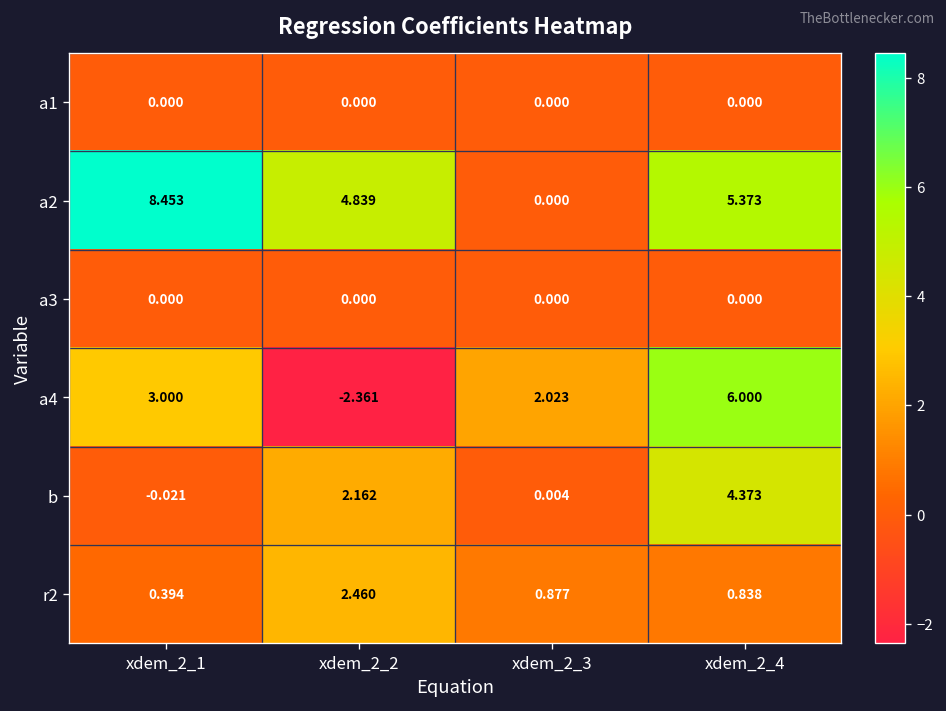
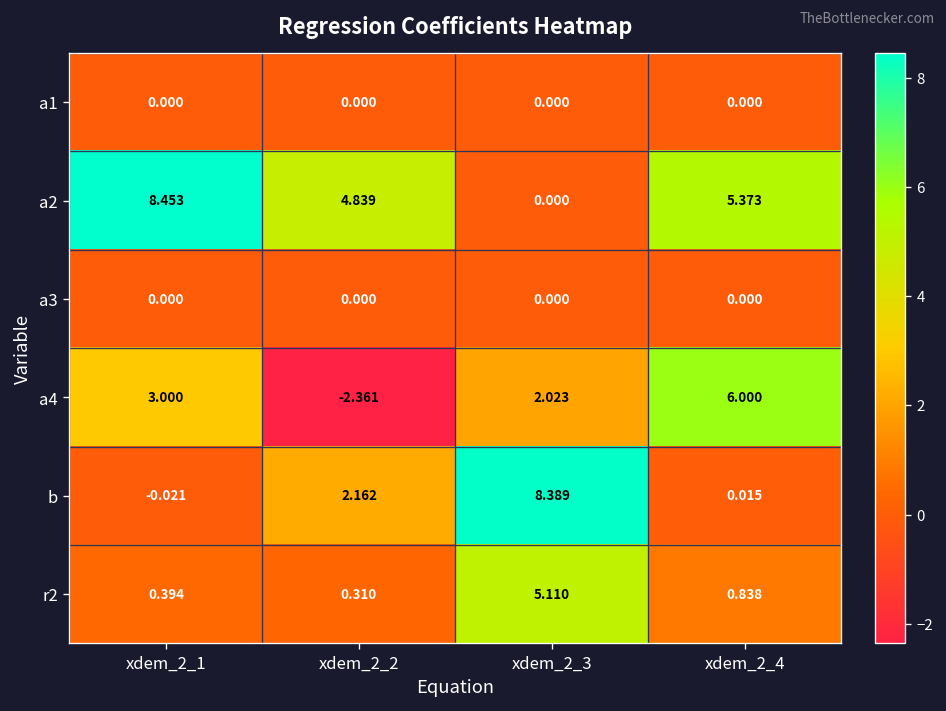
b, xdem_2_3: 0.004 -> 8.389
b, xdem_2_4: 4.373 -> 0.015
r2, xdem_2_2: 2.460 -> 0.310
r2, xdem_2_3: 0.877 -> 5.110
